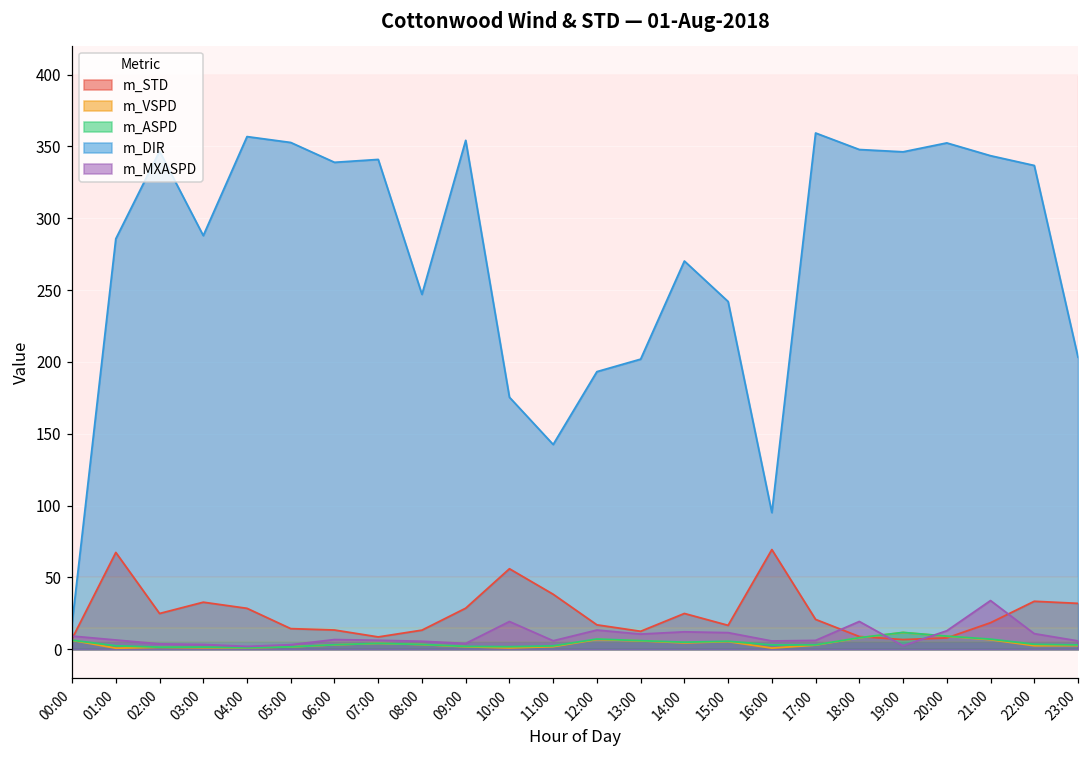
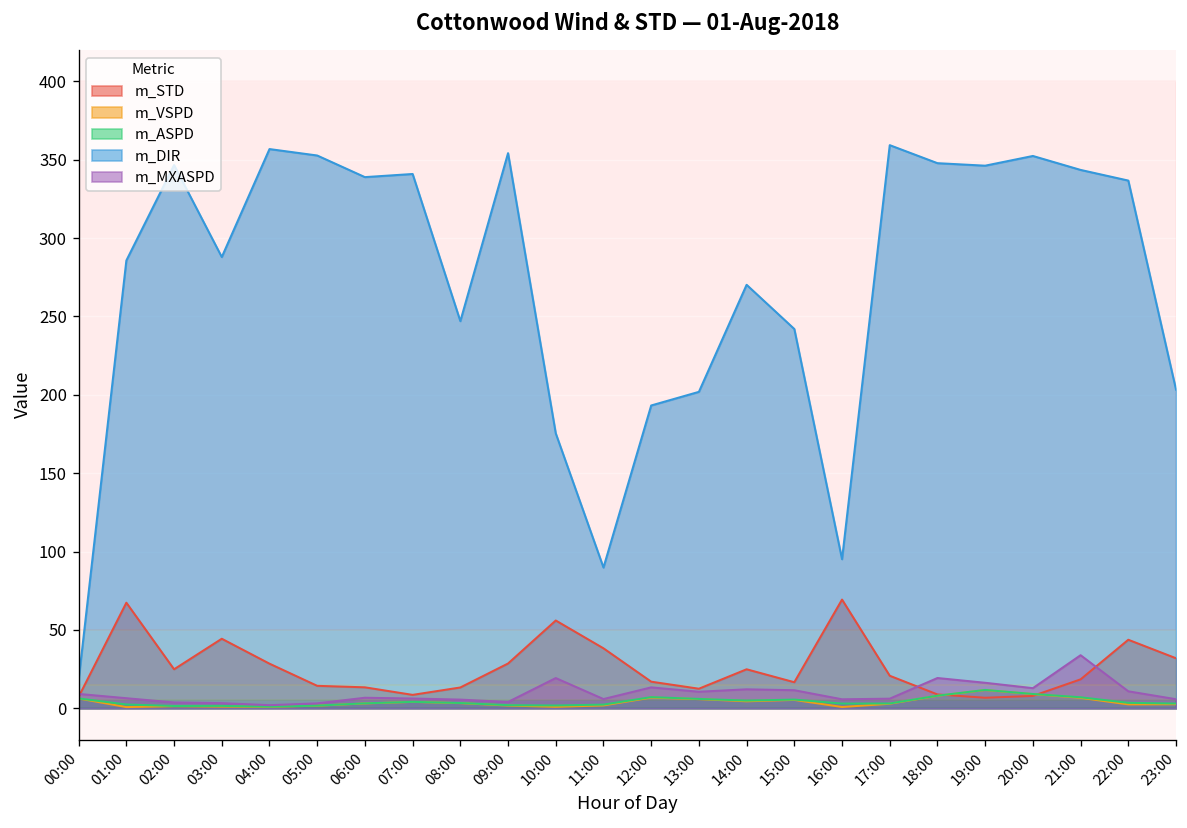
m_STD, 03:00: 33 -> 44
m_DIR, 11:00: 143 -> 90
m_MXASPD, 19:00: 2 -> 16
m_STD, 22:00: 33 -> 44
